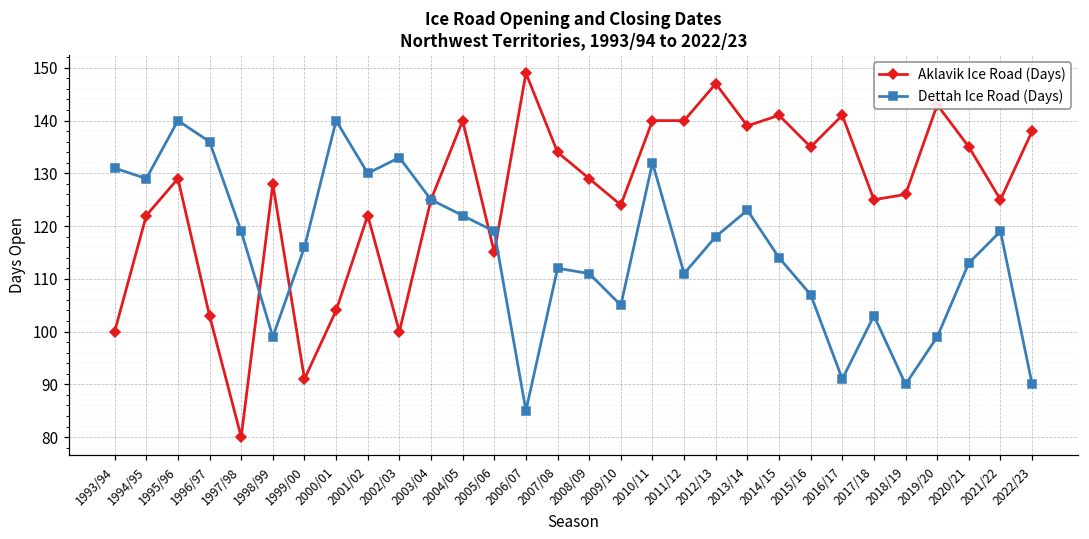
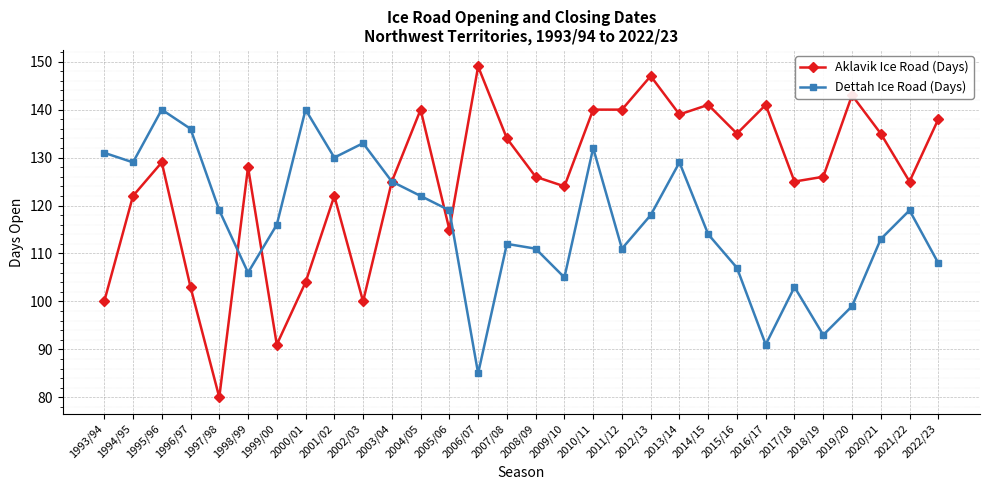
Dettah Ice Road (Days), 1998/99: 99 -> 106
Aklavik Ice Road (Days), 2008/09: 129 -> 126
Dettah Ice Road (Days), 2013/14: 123 -> 129
Dettah Ice Road (Days), 2018/19: 90 -> 93
Dettah Ice Road (Days), 2022/23: 90 -> 108
